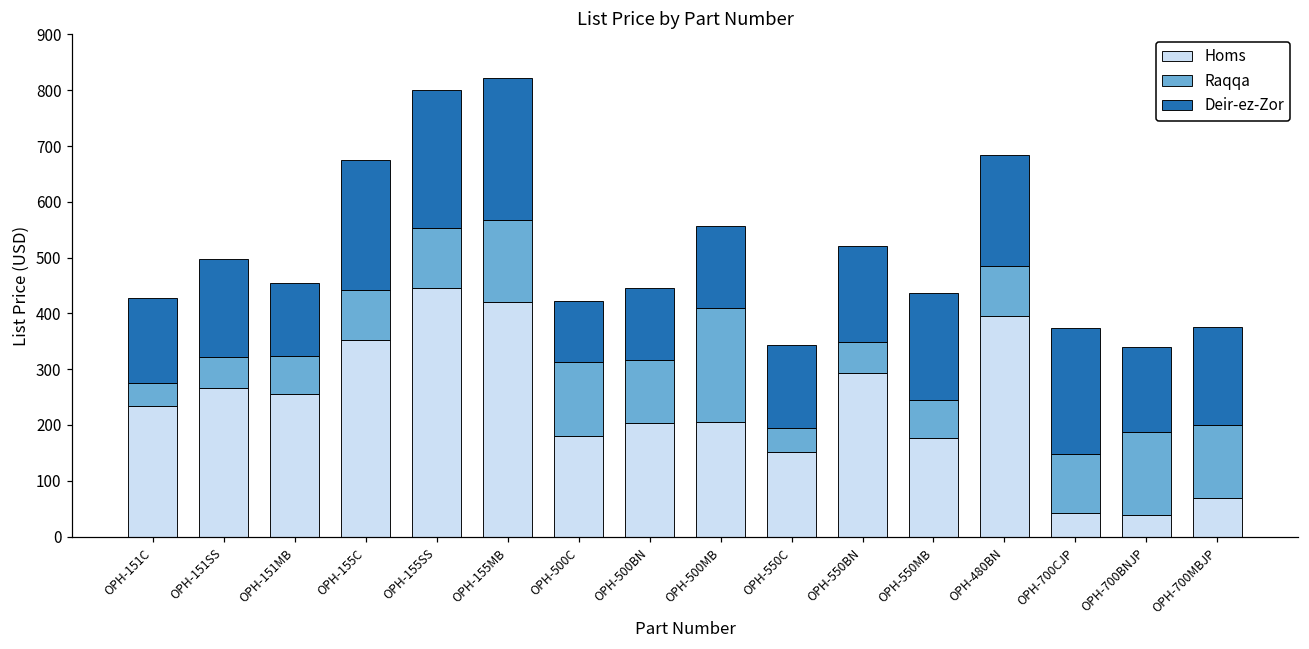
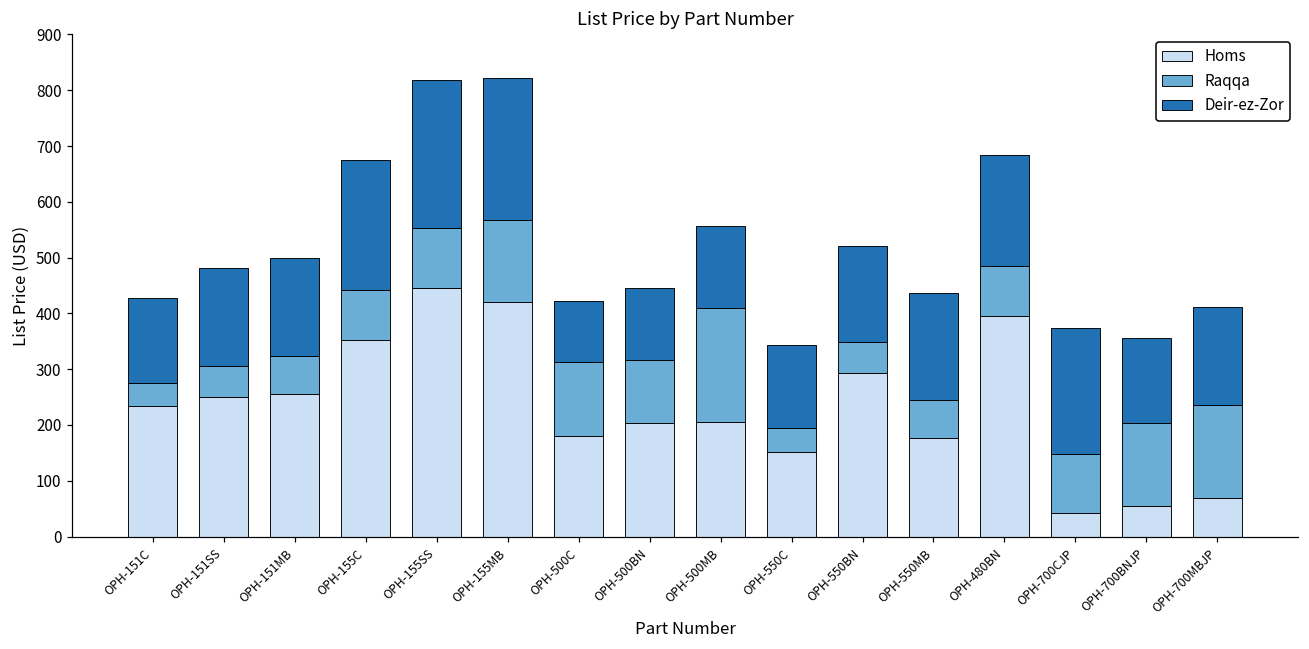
Homs, OPH-151SS: 270 -> 250
Deir-ez-Zor, OPH-151MB: 130 -> 180
Deir-ez-Zor, OPH-155SS: 250 -> 270
Homs, OPH-700BNJP: 40 -> 60
Raqqa, OPH-700MBJP: 130 -> 170
